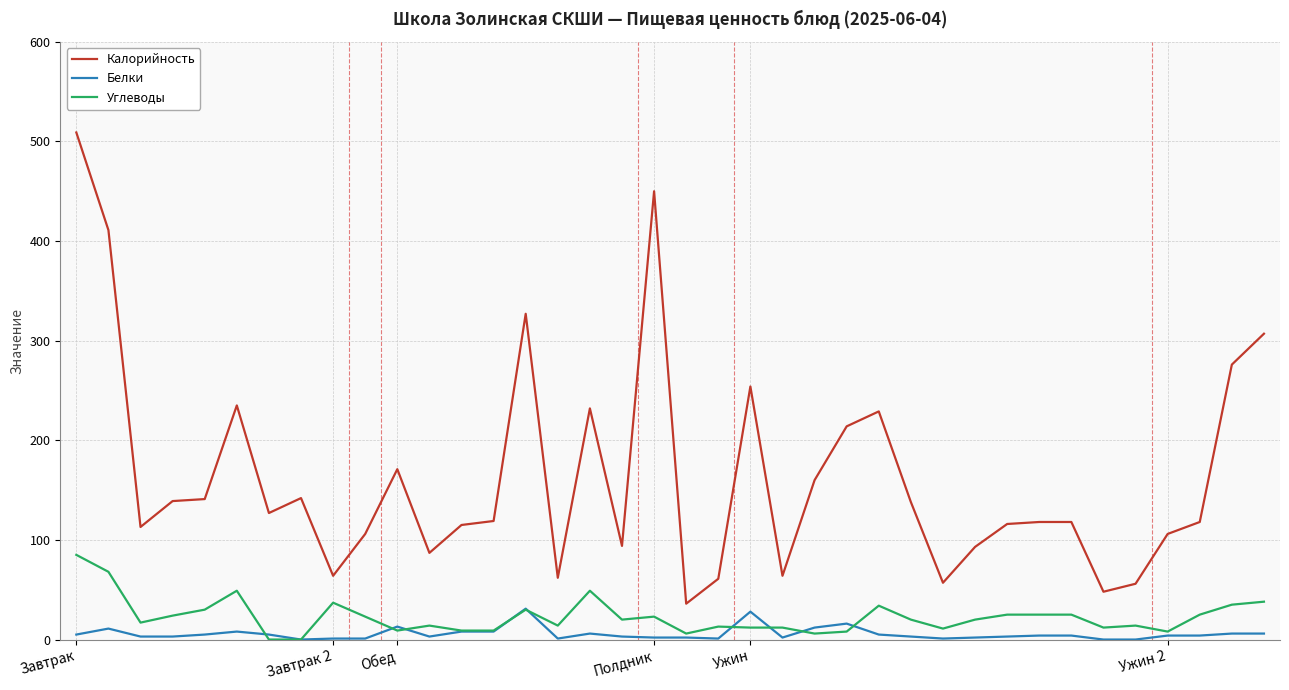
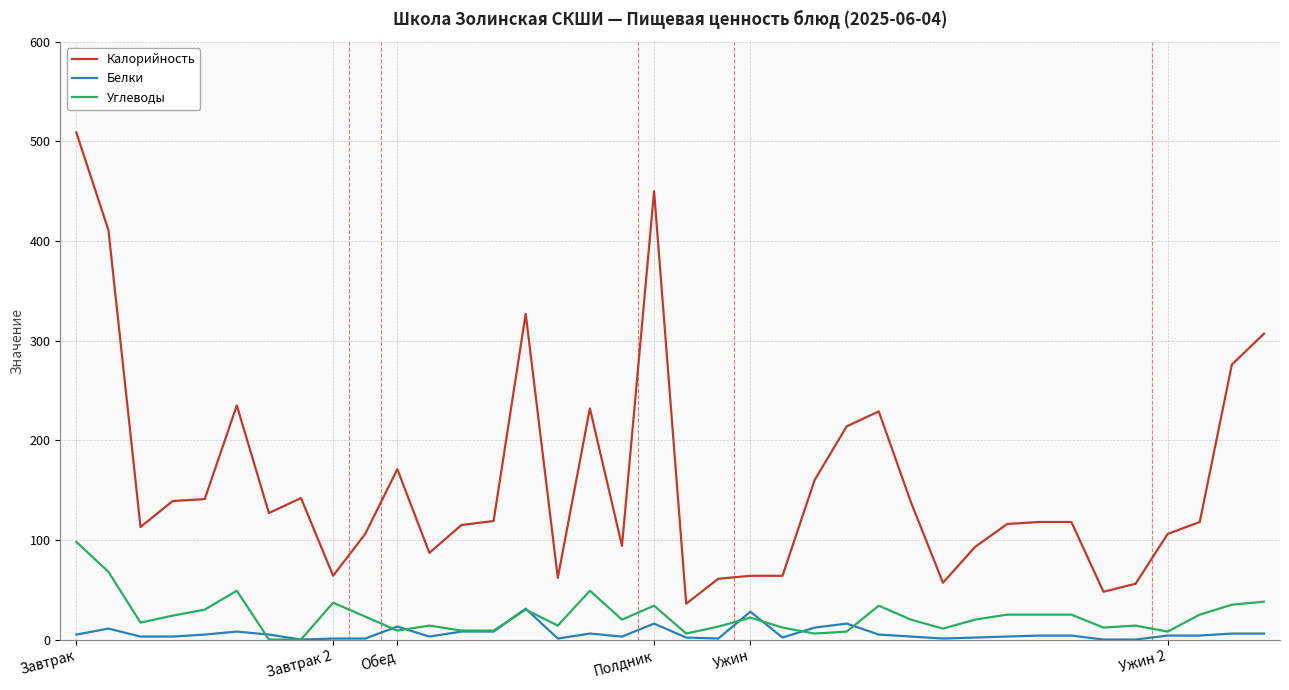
Углеводы, Завтрак: 90 -> 100
Белки, Полдник: 0 -> 20
Углеводы, Полдник: 20 -> 30
Калорийность, Ужин: 250 -> 60
Углеводы, Ужин: 10 -> 20
